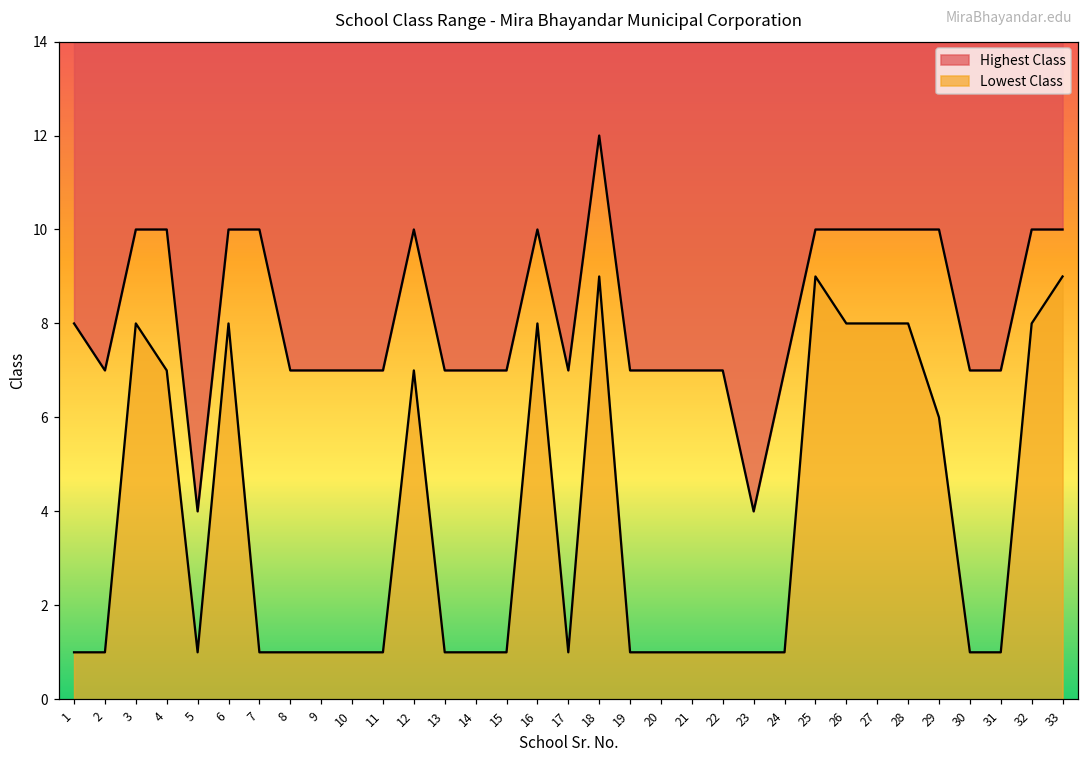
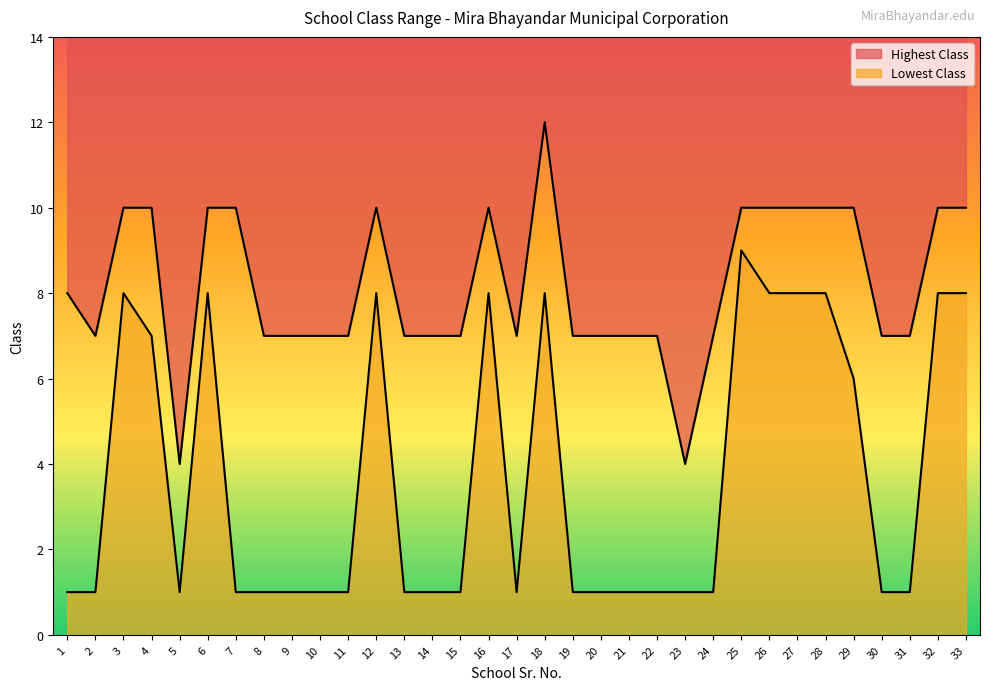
Lowest Class, 12: 7 -> 8
Lowest Class, 18: 9 -> 8
Lowest Class, 33: 9 -> 8
